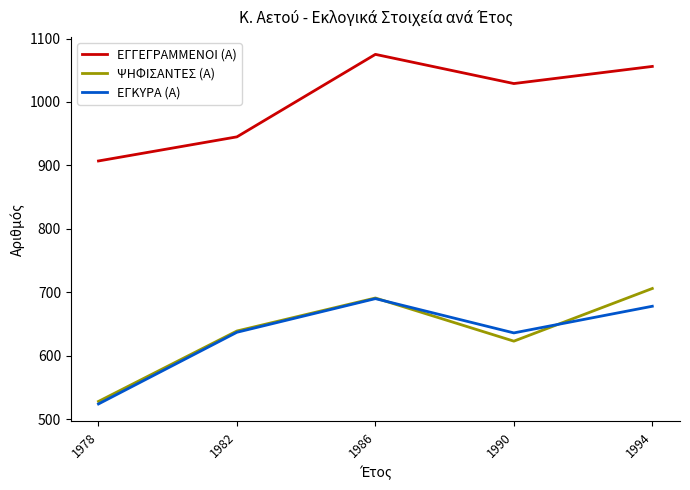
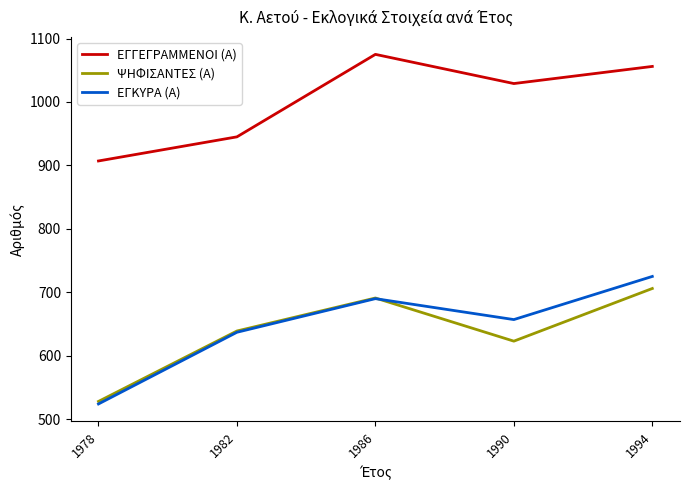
ΕΓΚΥΡΑ (Α), 1990: 640 -> 660
ΕΓΚΥΡΑ (Α), 1994: 680 -> 730
